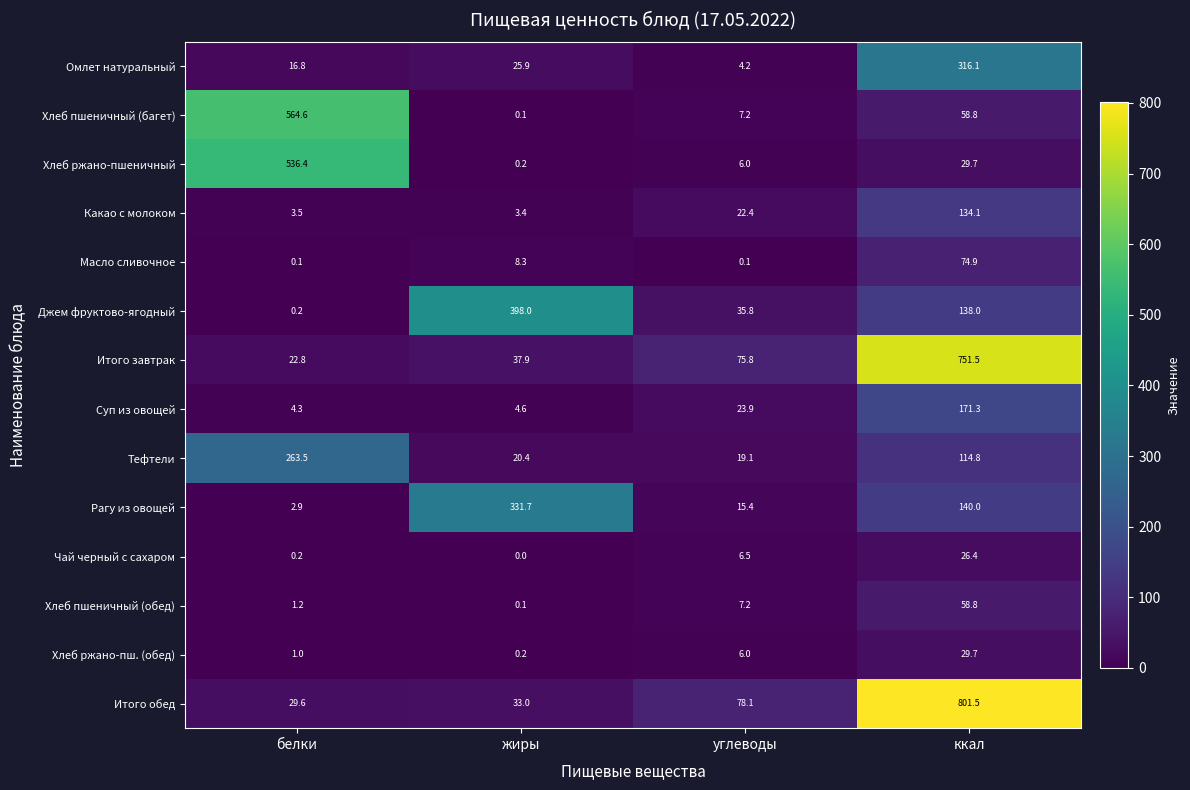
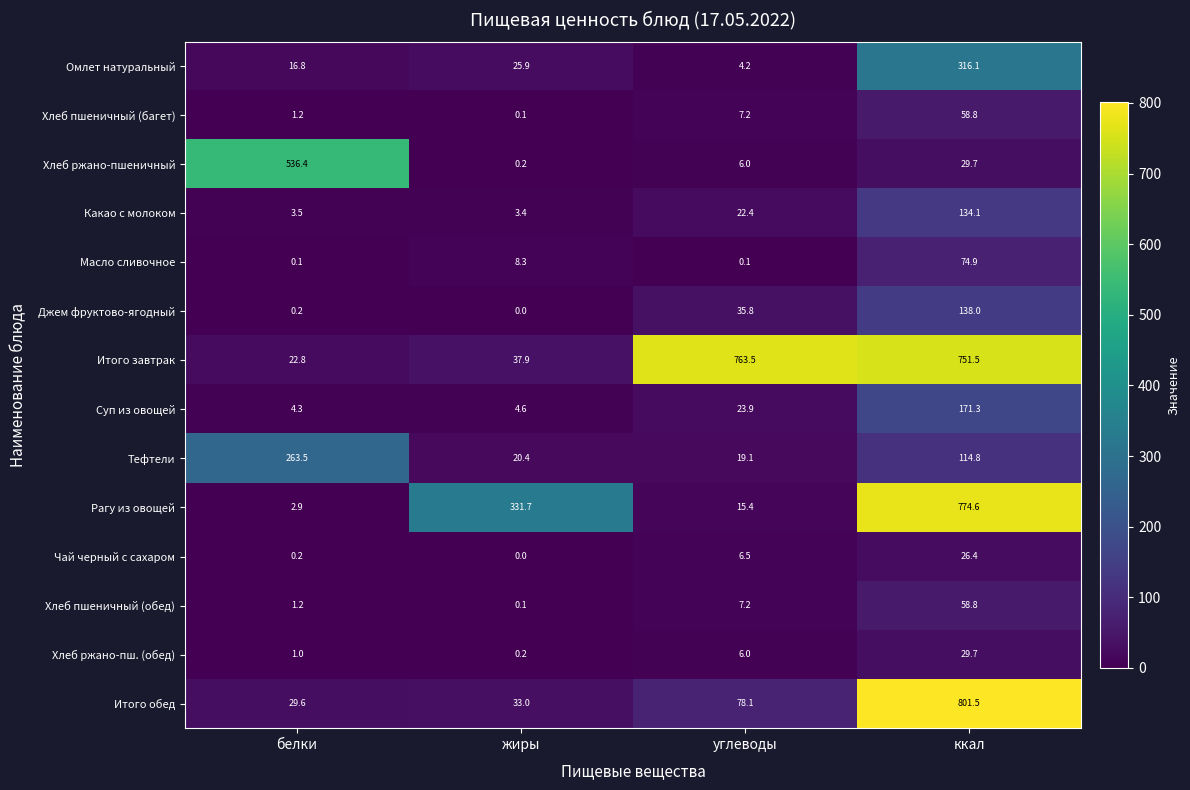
Хлеб пшеничный (багет), белки: 564.6 -> 1.2
Джем фруктово-ягодный, жиры: 398.0 -> 0.0
Итого завтрак, углеводы: 75.8 -> 763.5
Рагу из овощей, ккал: 140.0 -> 774.6
